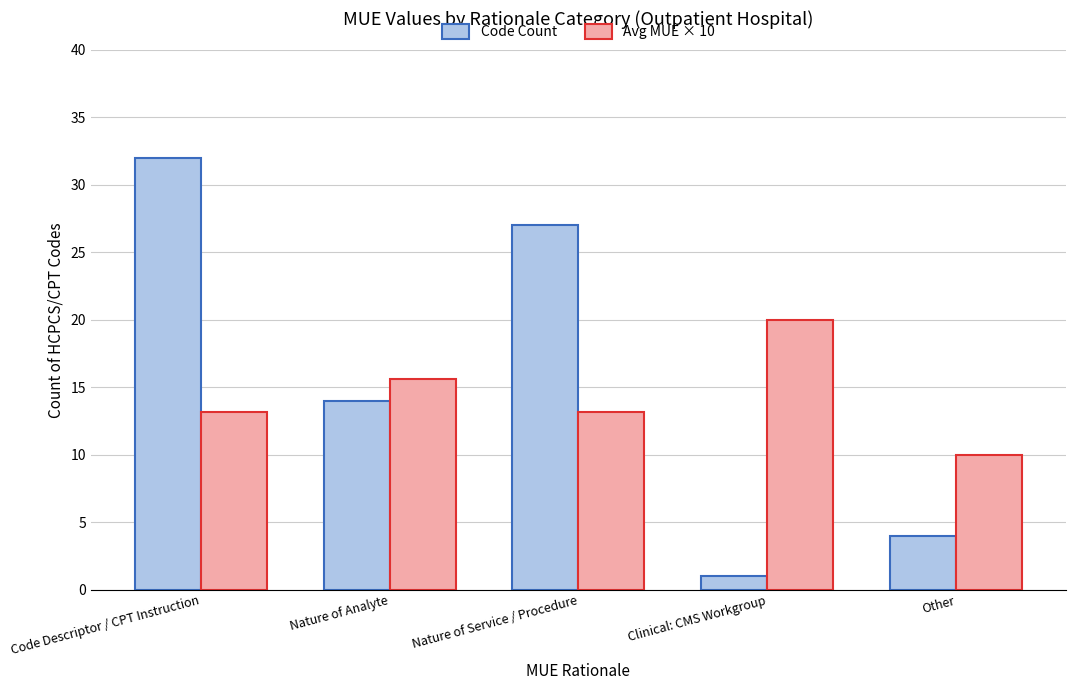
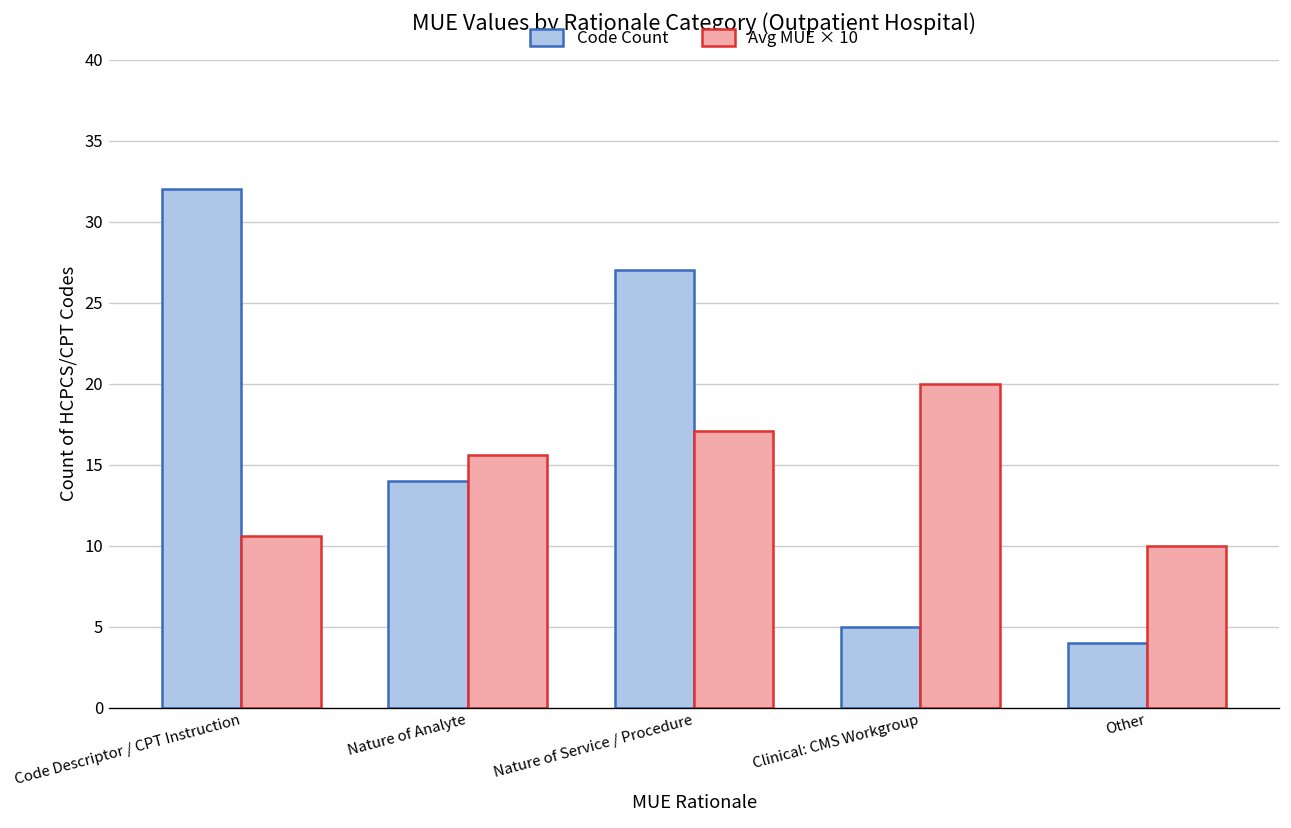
Avg MUE × 10, Code Descriptor / CPT Instruction: 13.2 -> 10.6
Avg MUE × 10, Nature of Service / Procedure: 13.2 -> 17.1
Code Count, Clinical: CMS Workgroup: 1 -> 5
